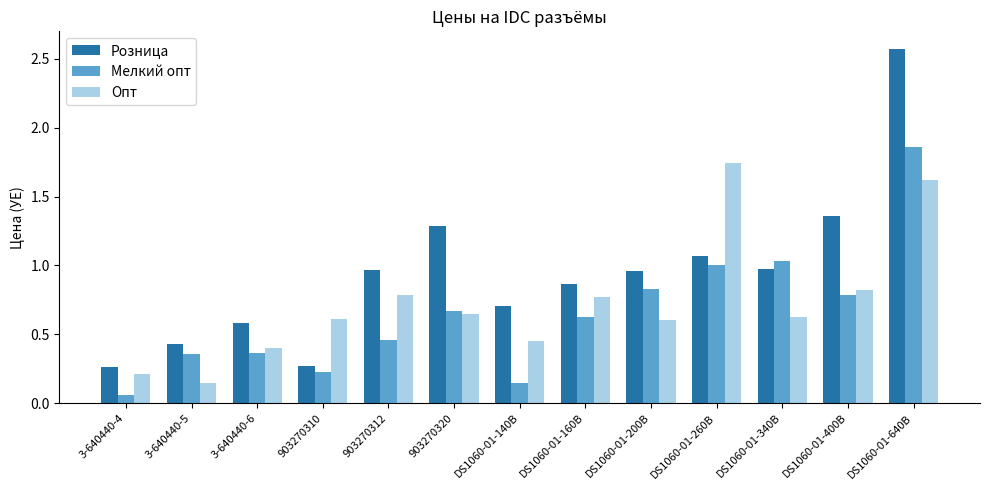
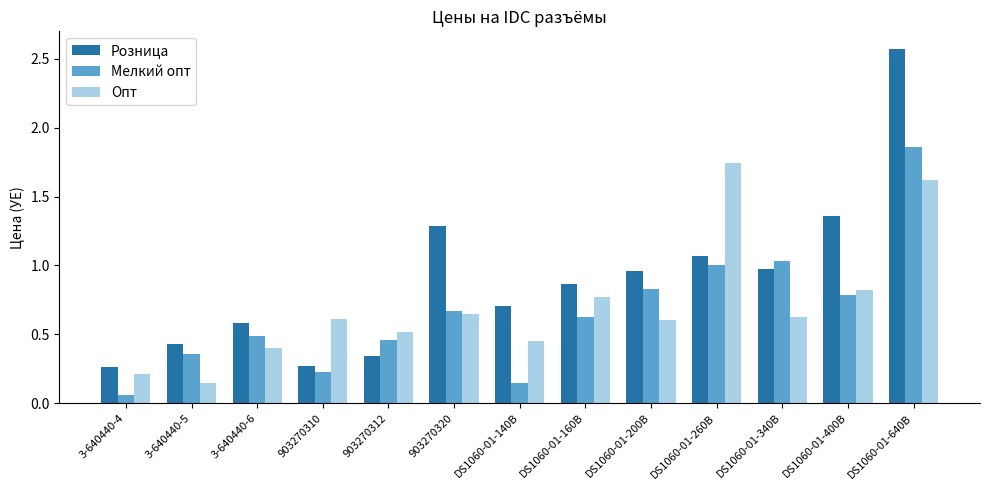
Мелкий опт, 3-640440-6: 0.37 -> 0.49
Розница, 903270312: 0.97 -> 0.35
Опт, 903270312: 0.78 -> 0.52
